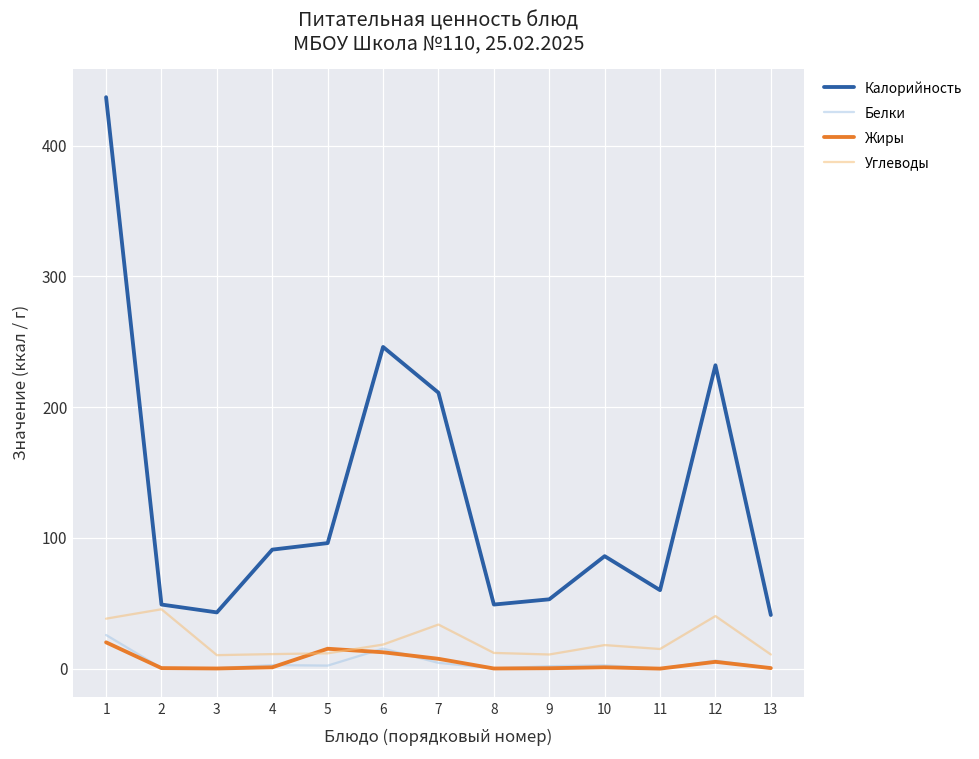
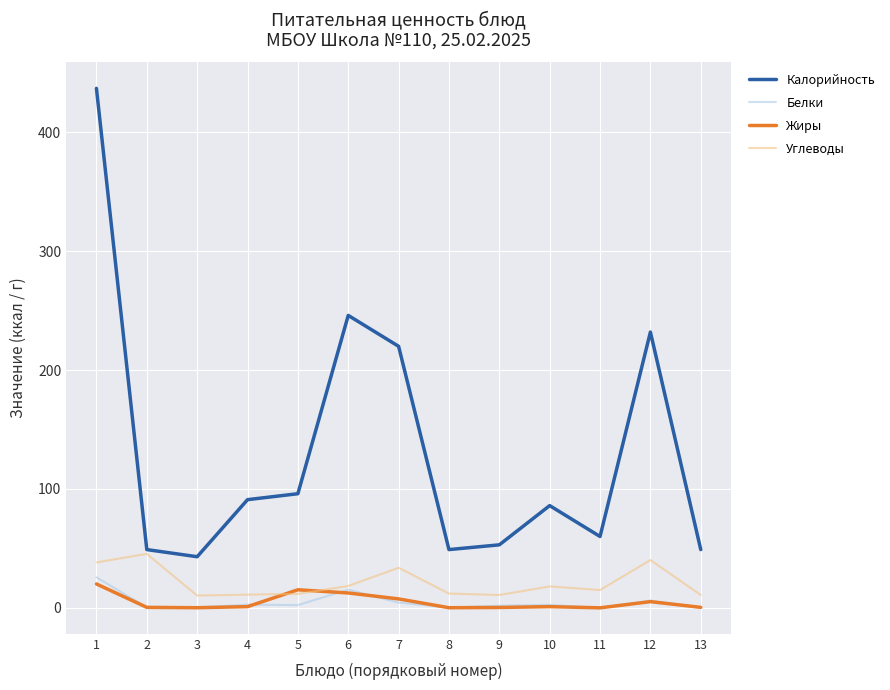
Калорийность, 7: 211 -> 220
Калорийность, 13: 41 -> 49
